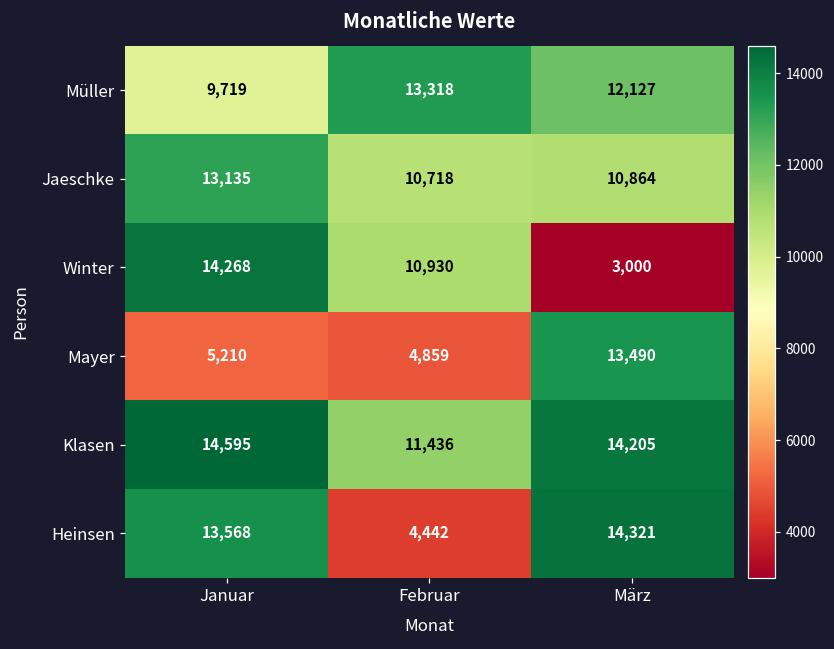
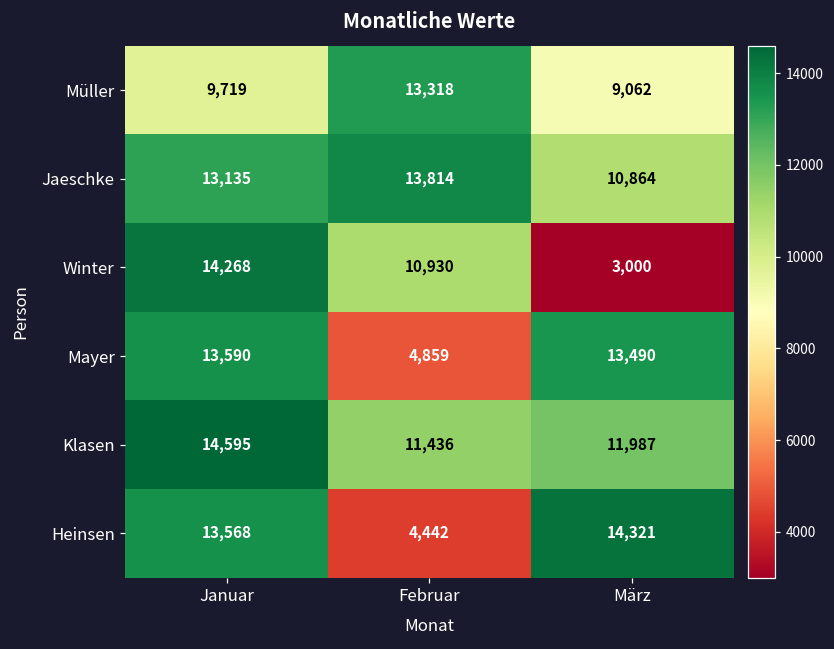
Müller, März: 12,127 -> 9,062
Jaeschke, Februar: 10,718 -> 13,814
Mayer, Januar: 5,210 -> 13,590
Klasen, März: 14,205 -> 11,987
